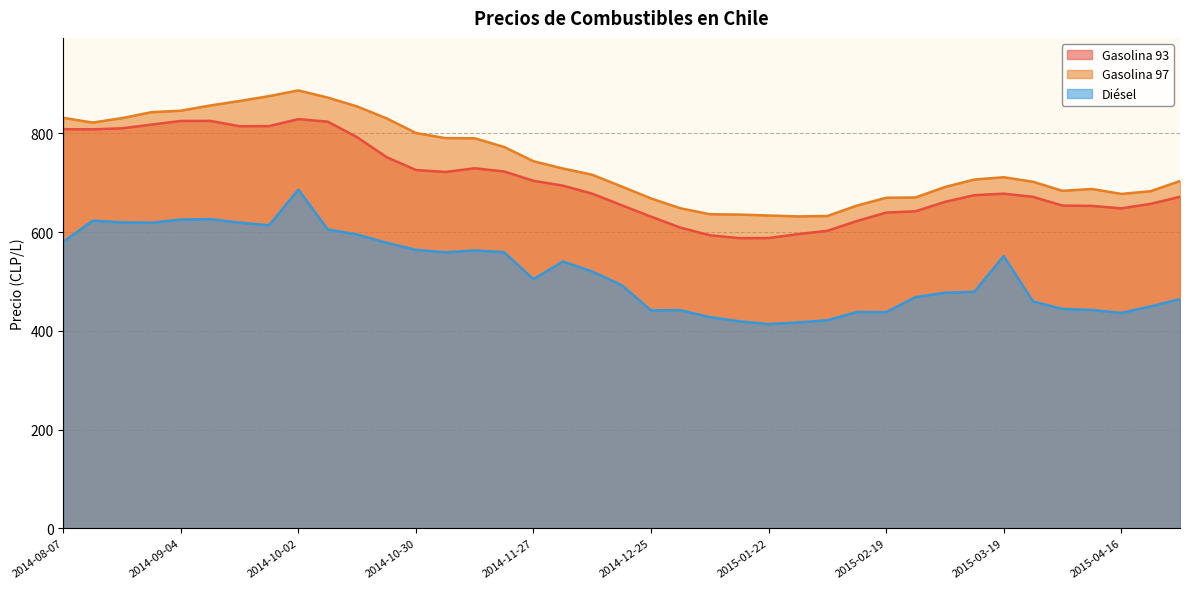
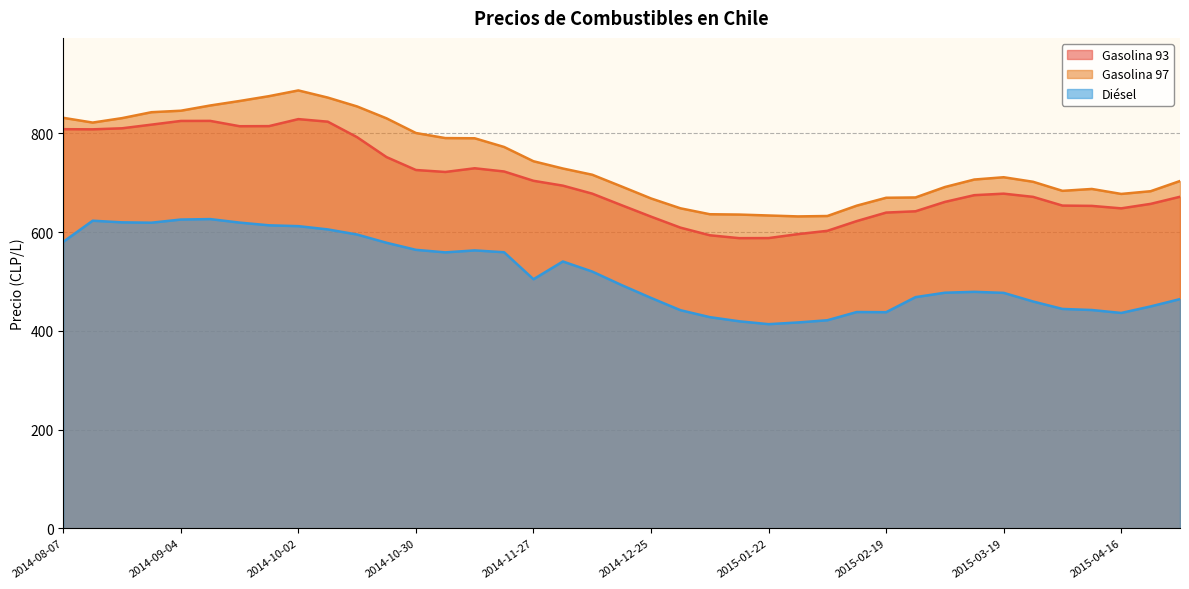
Diésel, 2014-10-02: 690 -> 610
Diésel, 2014-12-25: 440 -> 470
Diésel, 2015-03-19: 550 -> 480
